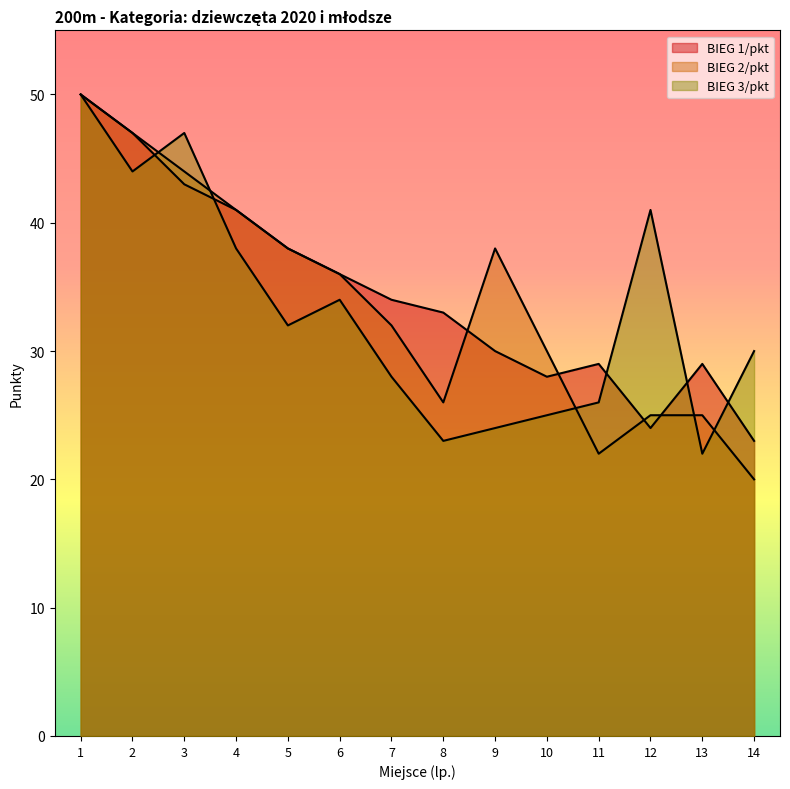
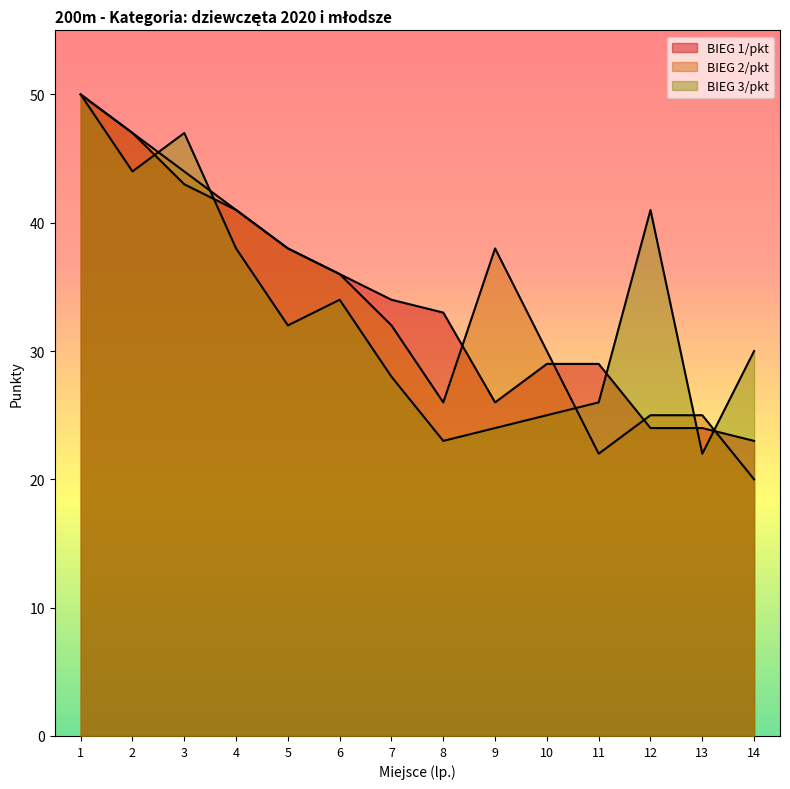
BIEG 1/pkt, 9: 30 -> 26
BIEG 1/pkt, 10: 28 -> 29
BIEG 1/pkt, 13: 29 -> 24
